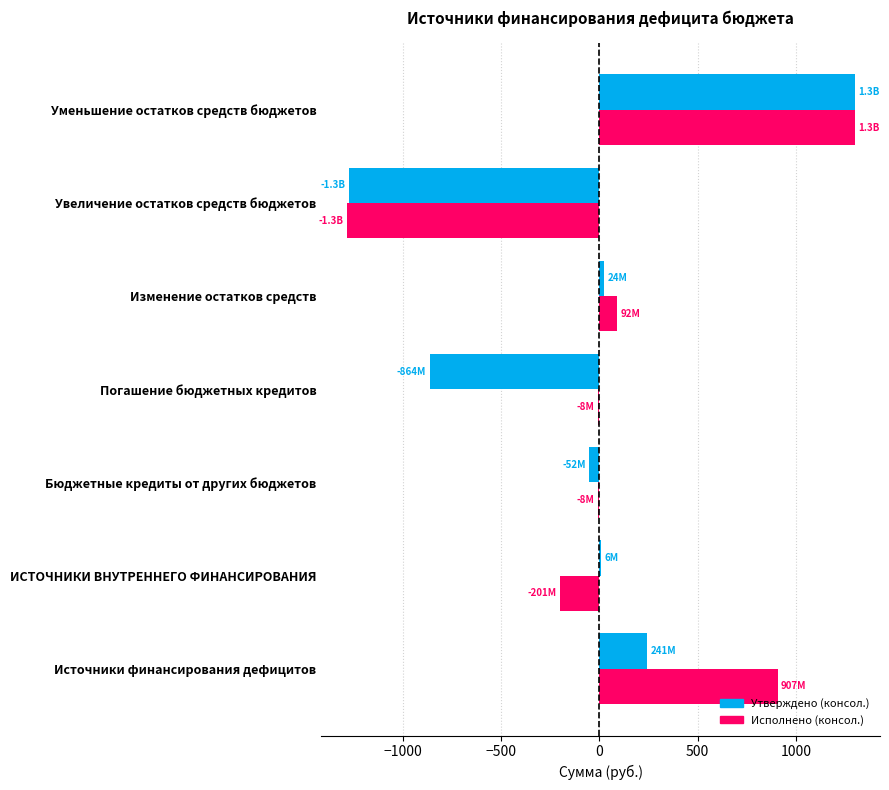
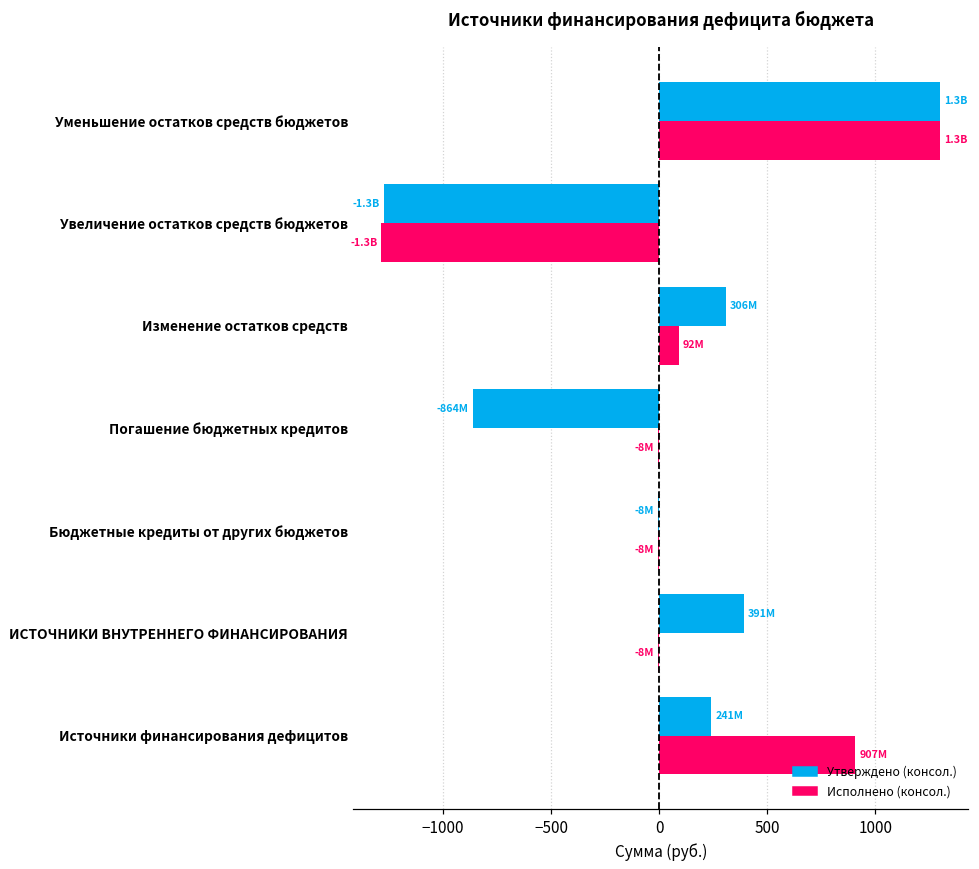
Утверждено (консол.), Изменение остатков средств: 24M -> 306M
Утверждено (консол.), Бюджетные кредиты от других бюджетов: -52M -> -8M
Утверждено (консол.), ИСТОЧНИКИ ВНУТРЕННЕГО ФИНАНСИРОВАНИЯ: 6M -> 391M
Исполнено (консол.), ИСТОЧНИКИ ВНУТРЕННЕГО ФИНАНСИРОВАНИЯ: -201M -> -8M
